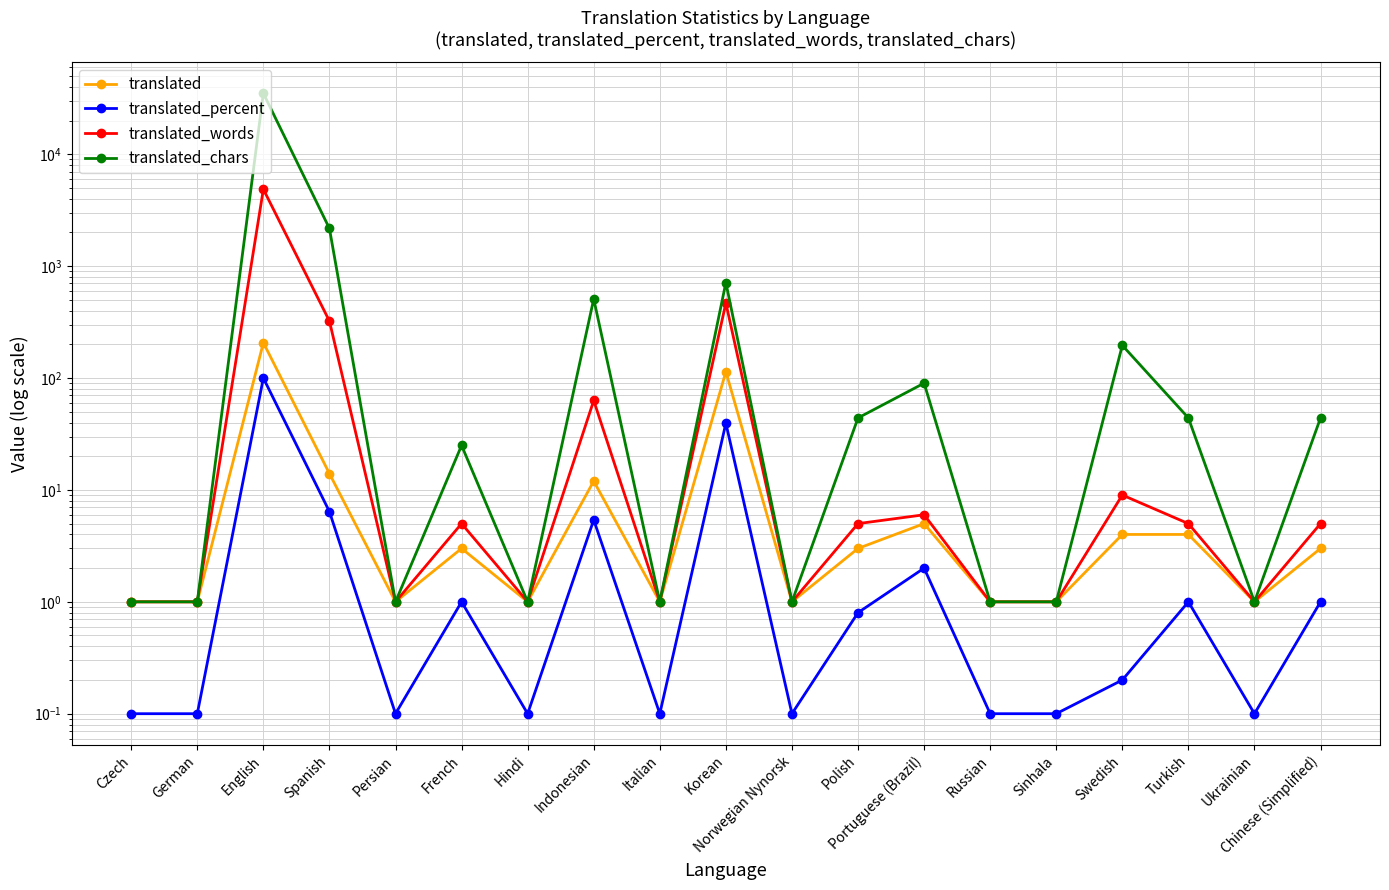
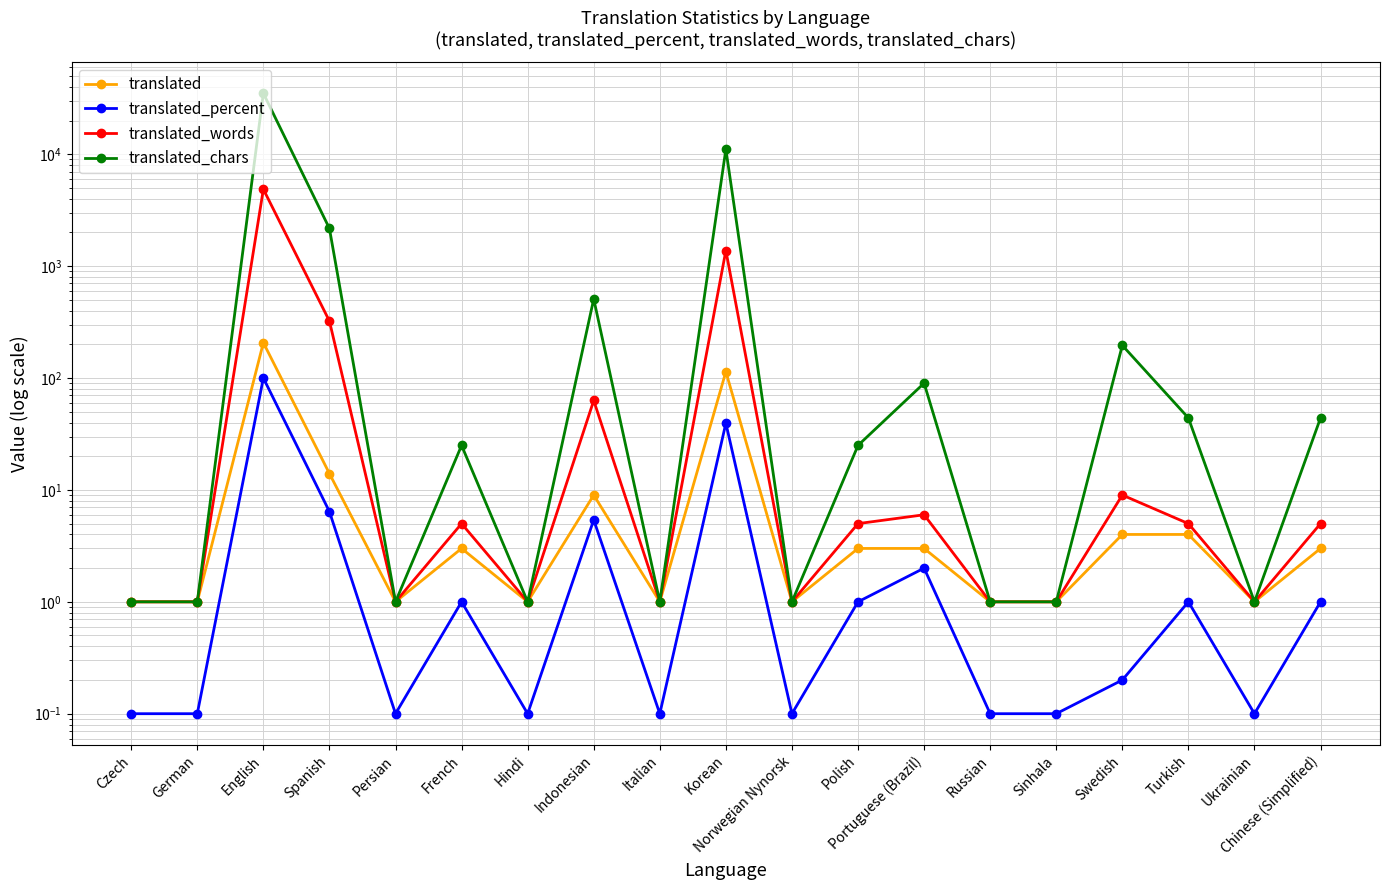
translated, Indonesian: 12 -> 9
translated_words, Korean: 470 -> 1400
translated_chars, Korean: 700 -> 11000
translated_percent, Polish: 0.8 -> 1.0
translated_chars, Polish: 44 -> 25
translated, Portuguese (Brazil): 5 -> 3.0
